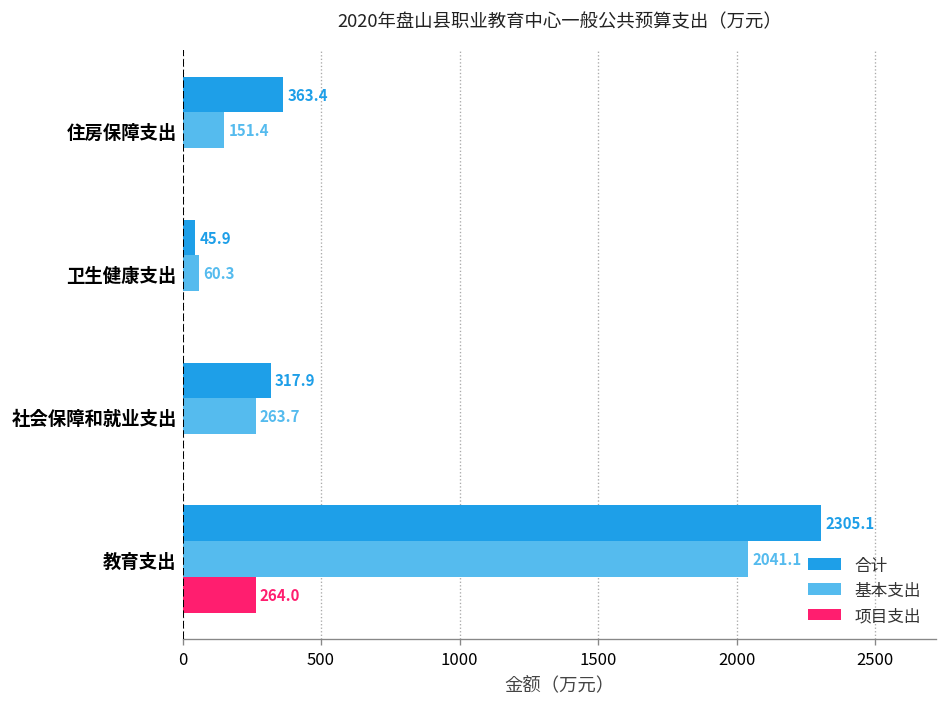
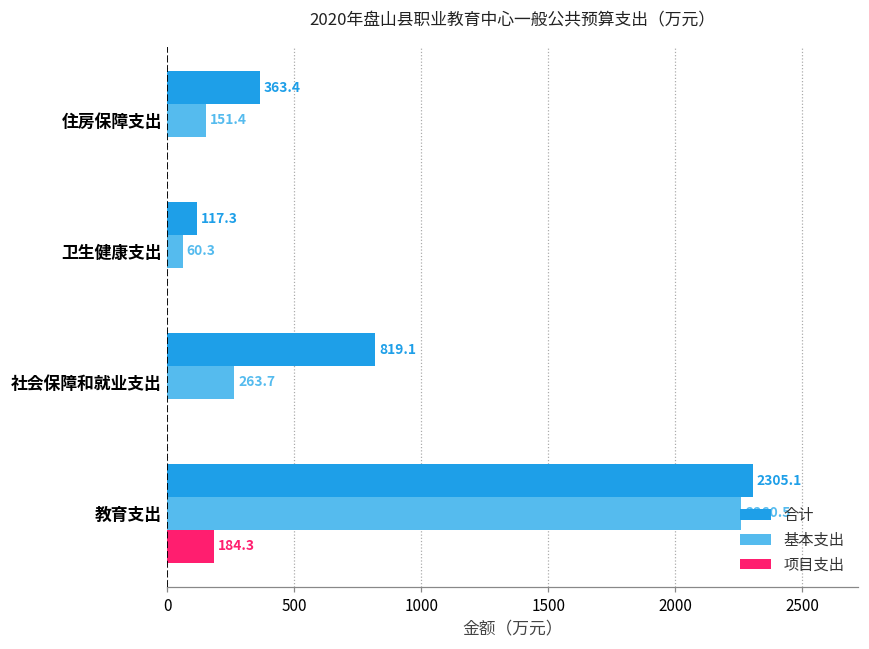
合计, 卫生健康支出: 45.9 -> 117.3
合计, 社会保障和就业支出: 317.9 -> 819.1
基本支出, 教育支出: 2041.1 -> 2260.5
项目支出, 教育支出: 264.0 -> 184.3
